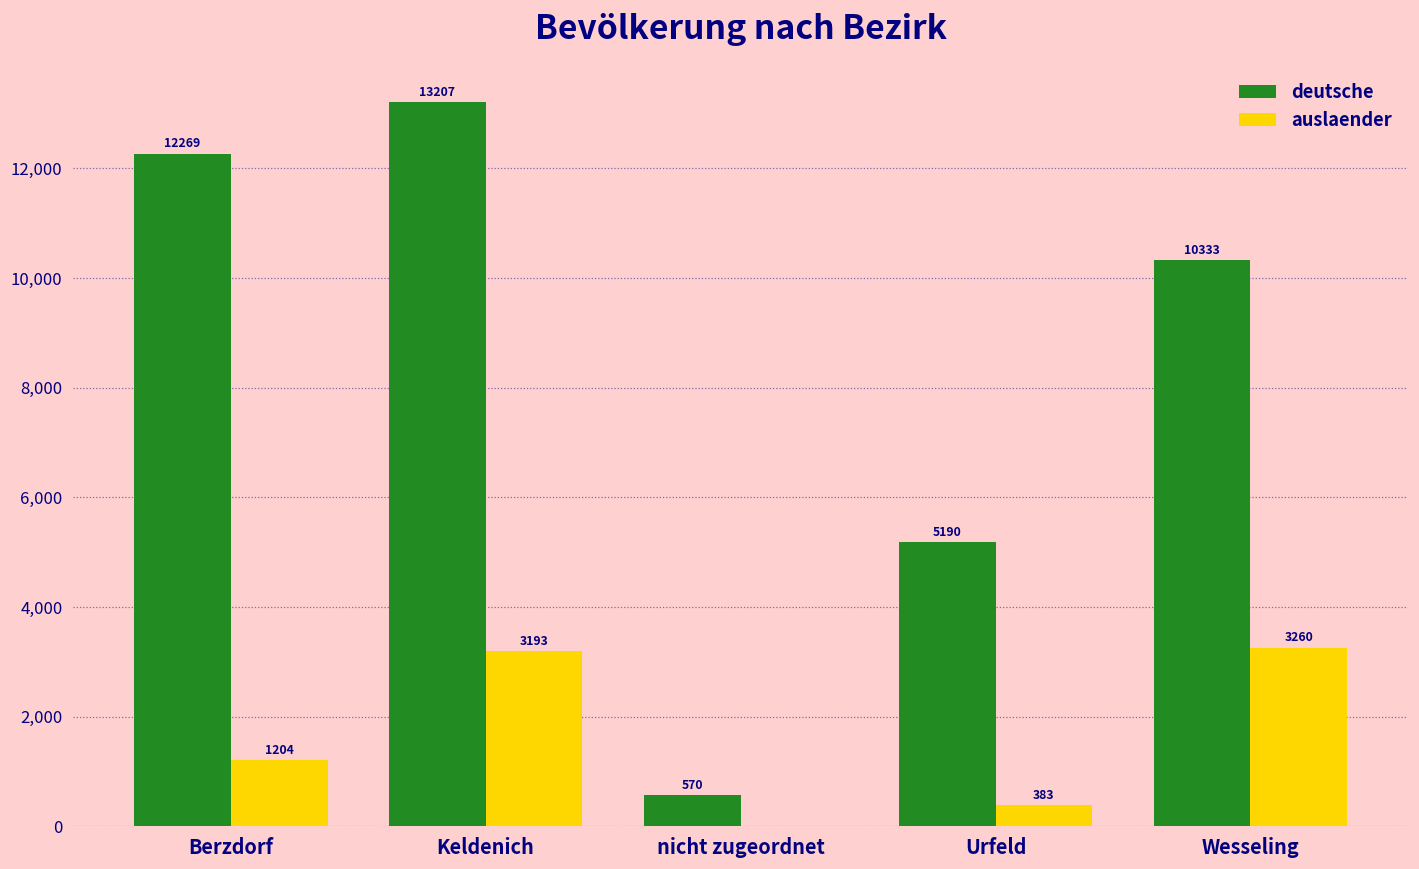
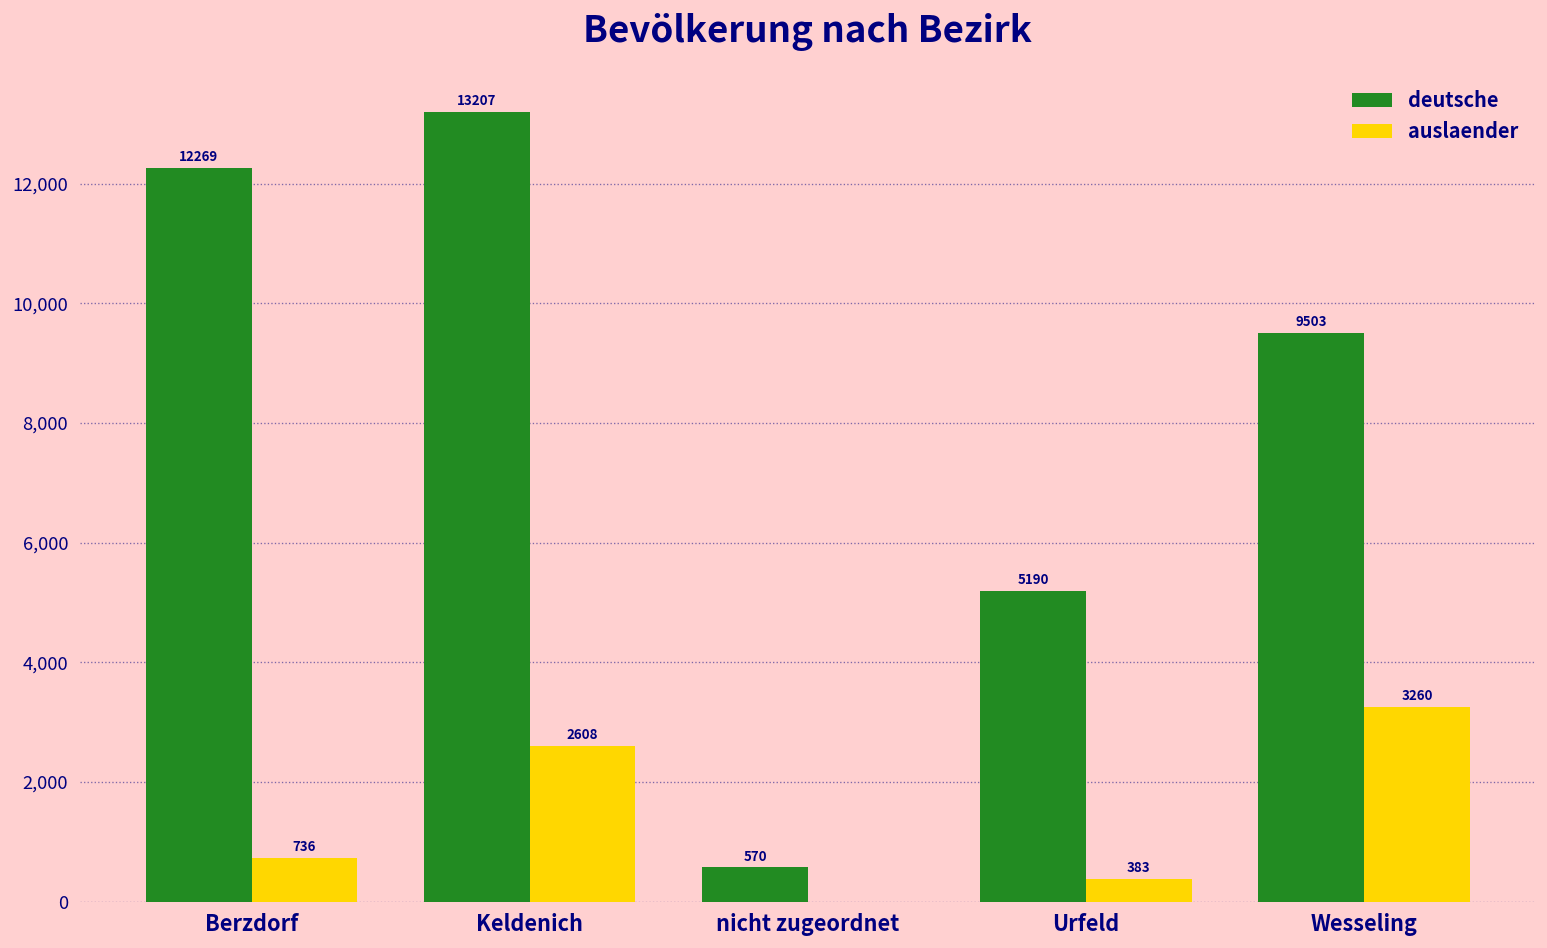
auslaender, Berzdorf: 1204 -> 736
auslaender, Keldenich: 3193 -> 2608
deutsche, Wesseling: 10333 -> 9503
